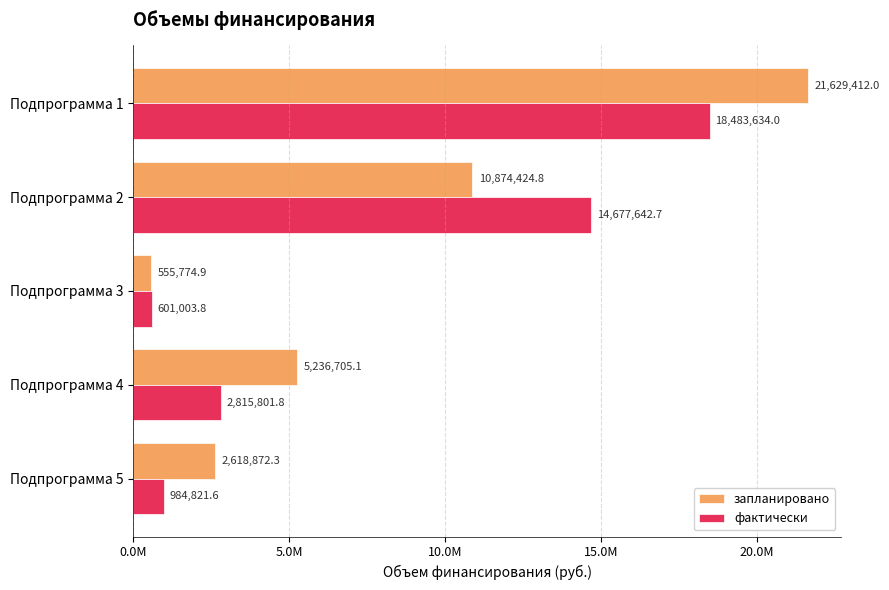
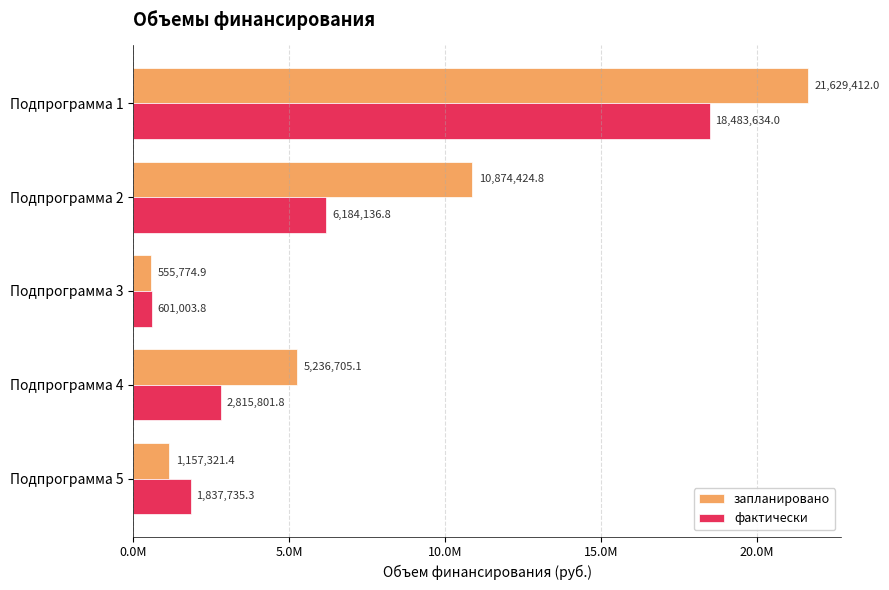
фактически, Подпрограмма 2: 14,677,642.7 -> 6,184,136.8
запланировано, Подпрограмма 5: 2,618,872.3 -> 1,157,321.4
фактически, Подпрограмма 5: 984,821.6 -> 1,837,735.3
